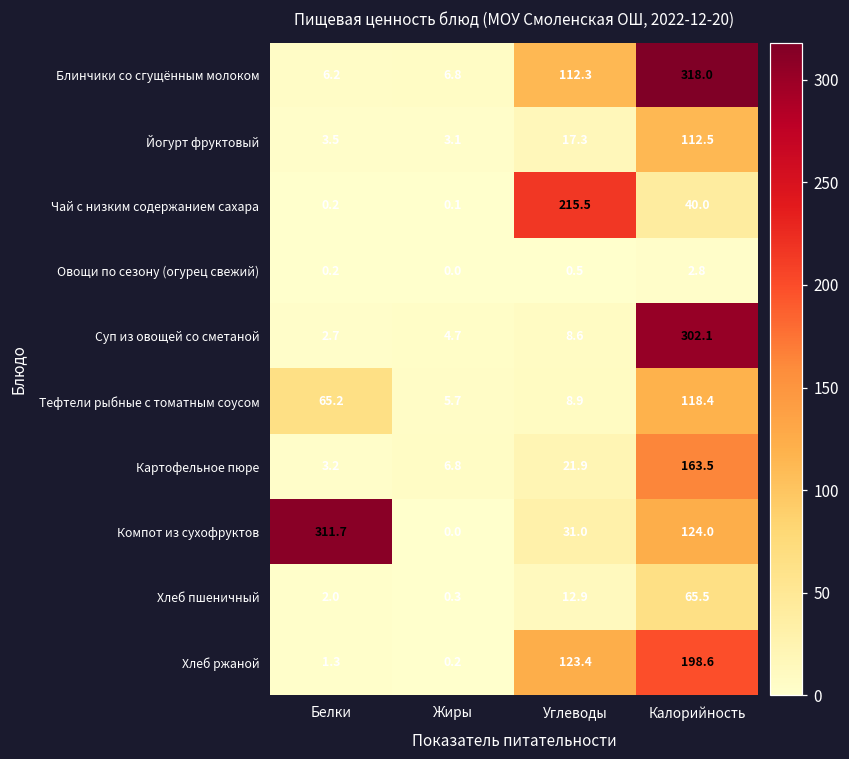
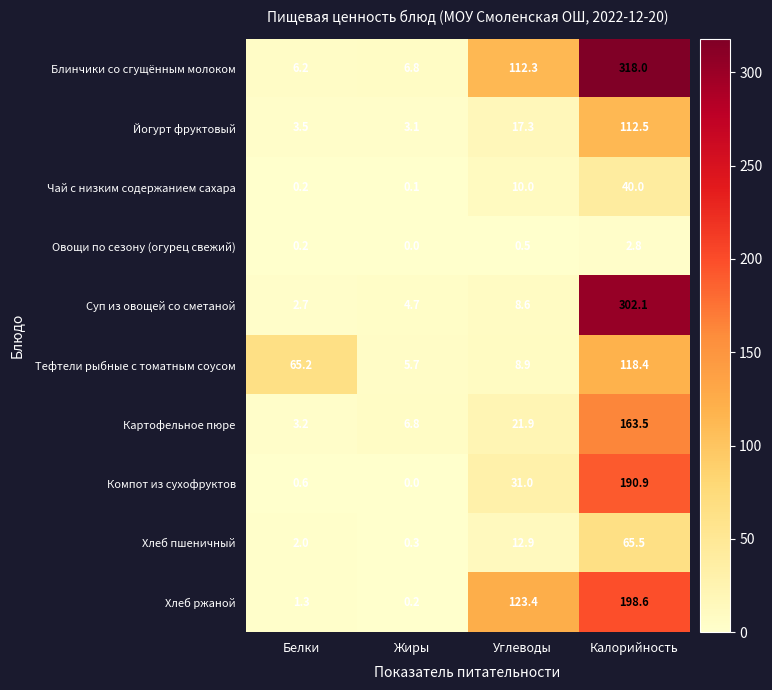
Чай с низким содержанием сахара, Углеводы: 215.5 -> 10.0
Компот из сухофруктов, Белки: 311.7 -> 0.6
Компот из сухофруктов, Калорийность: 124.0 -> 190.9
